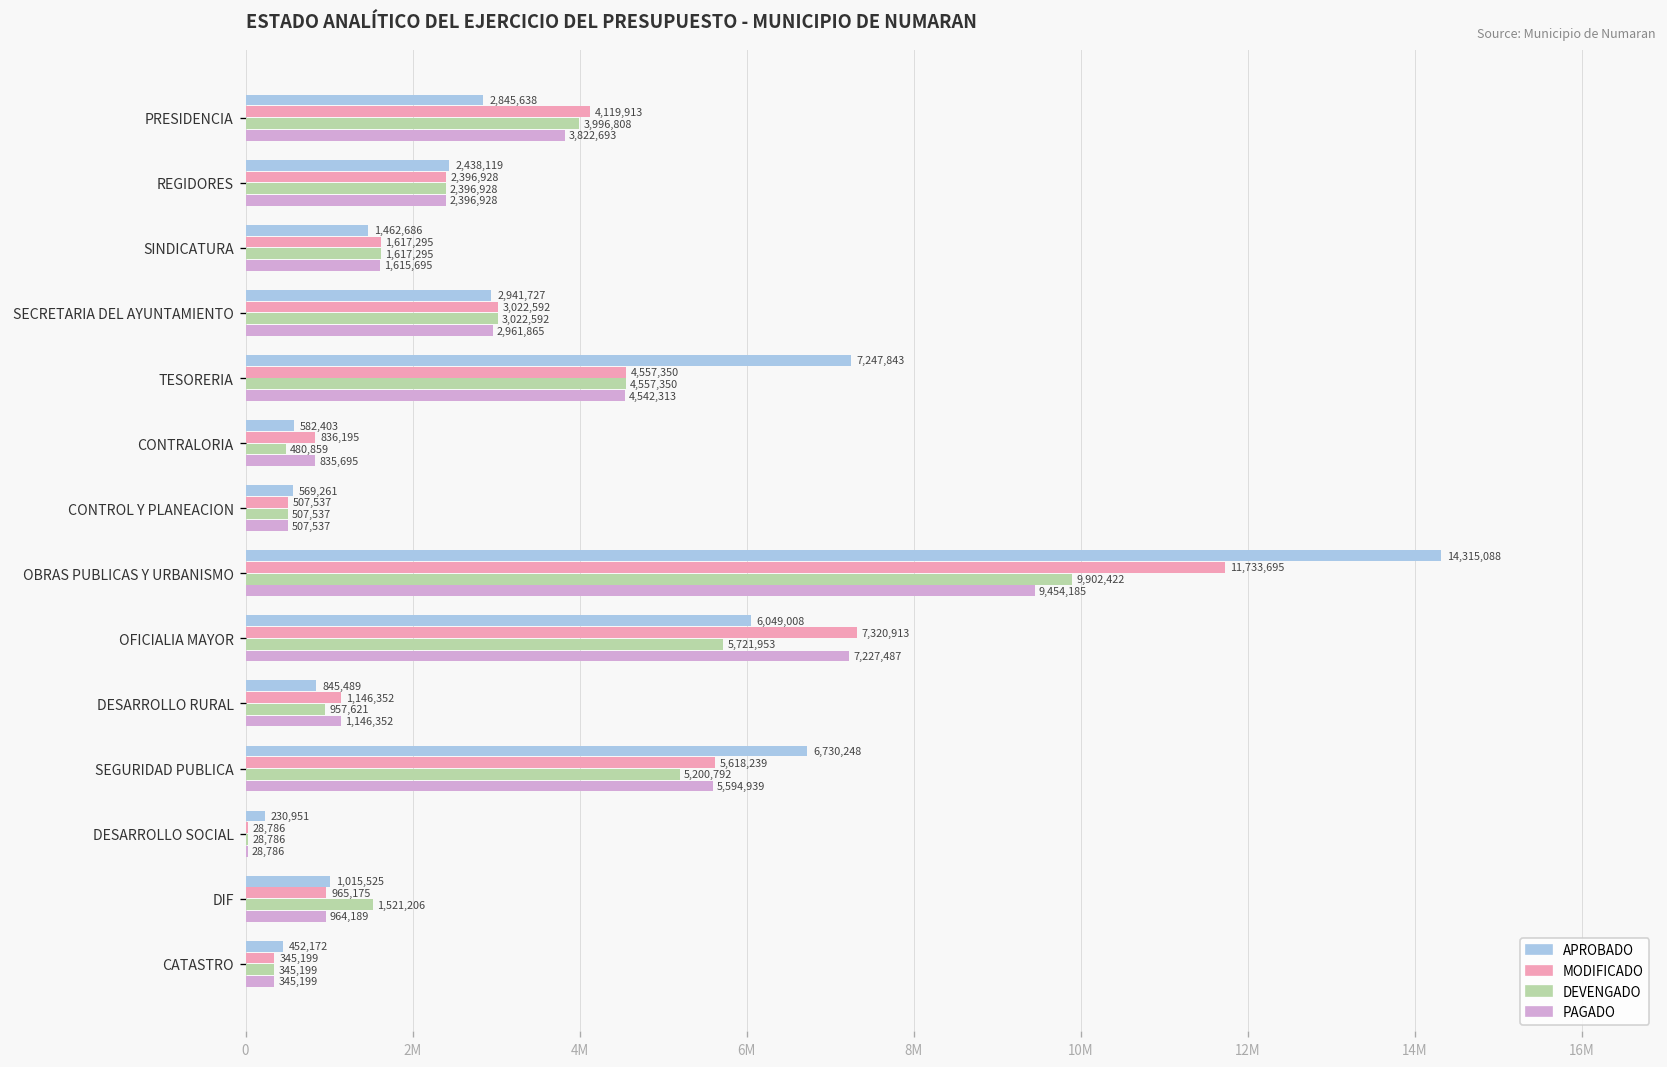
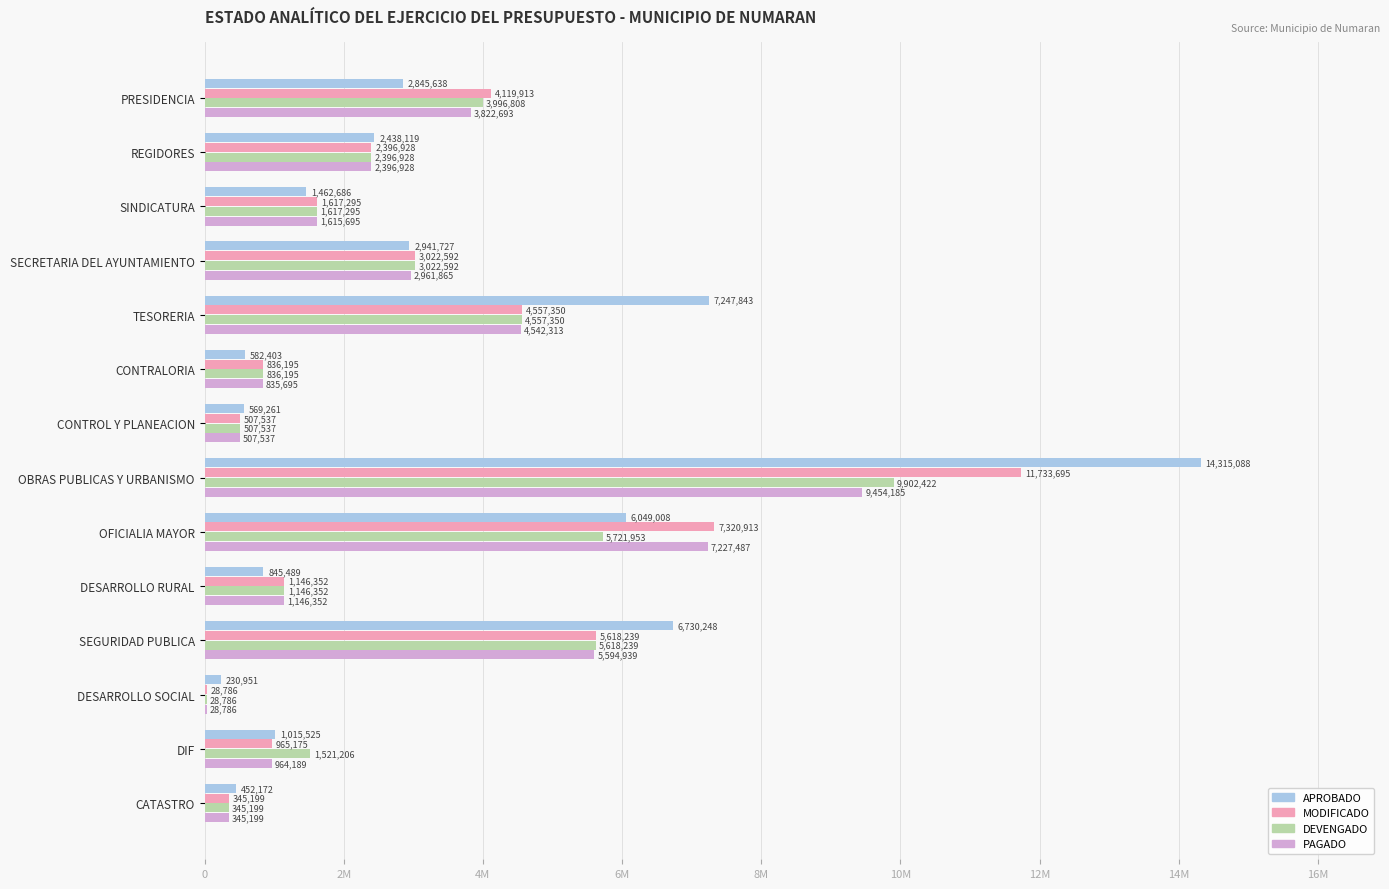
DEVENGADO, CONTRALORIA: 480,859 -> 836,195
DEVENGADO, DESARROLLO RURAL: 957,621 -> 1,146,352
DEVENGADO, SEGURIDAD PUBLICA: 5,200,792 -> 5,618,239
